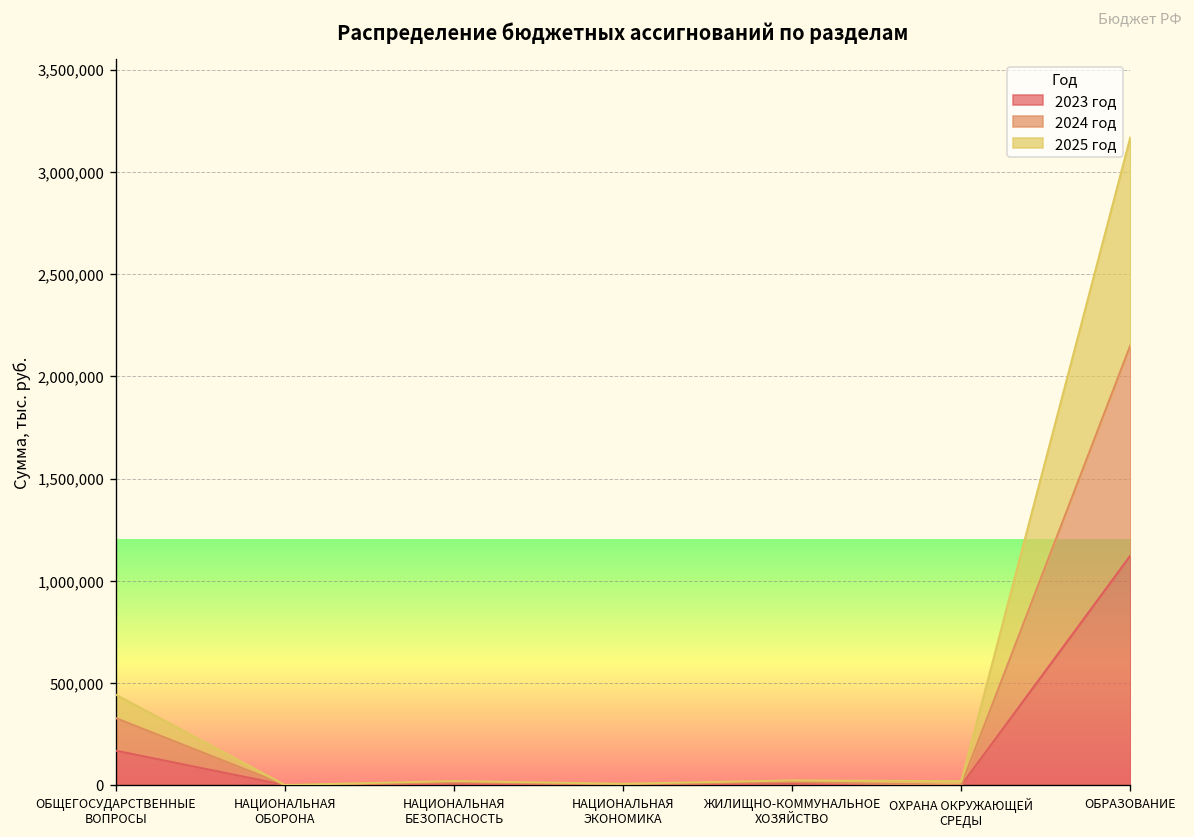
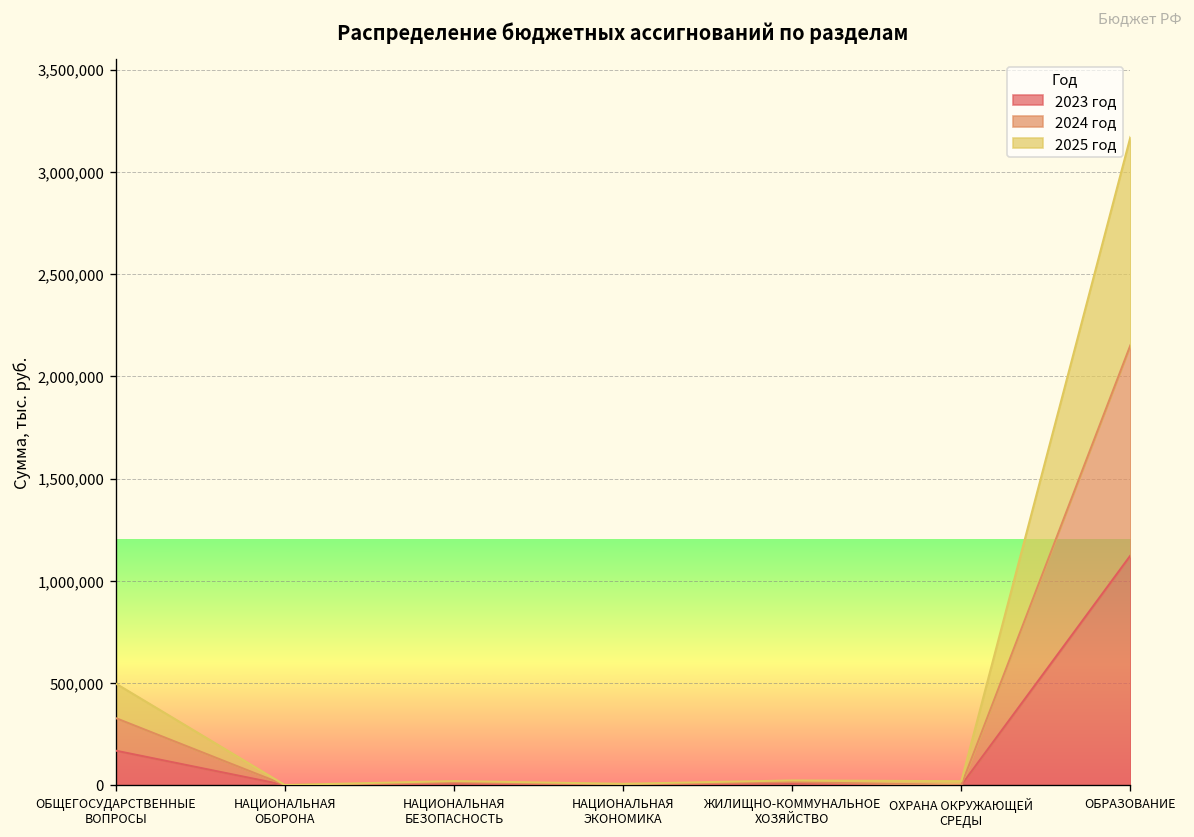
2025 год, ОБЩЕГОСУДАРСТВЕННЫЕ ВОПРОСЫ: 110,000 -> 170,000
